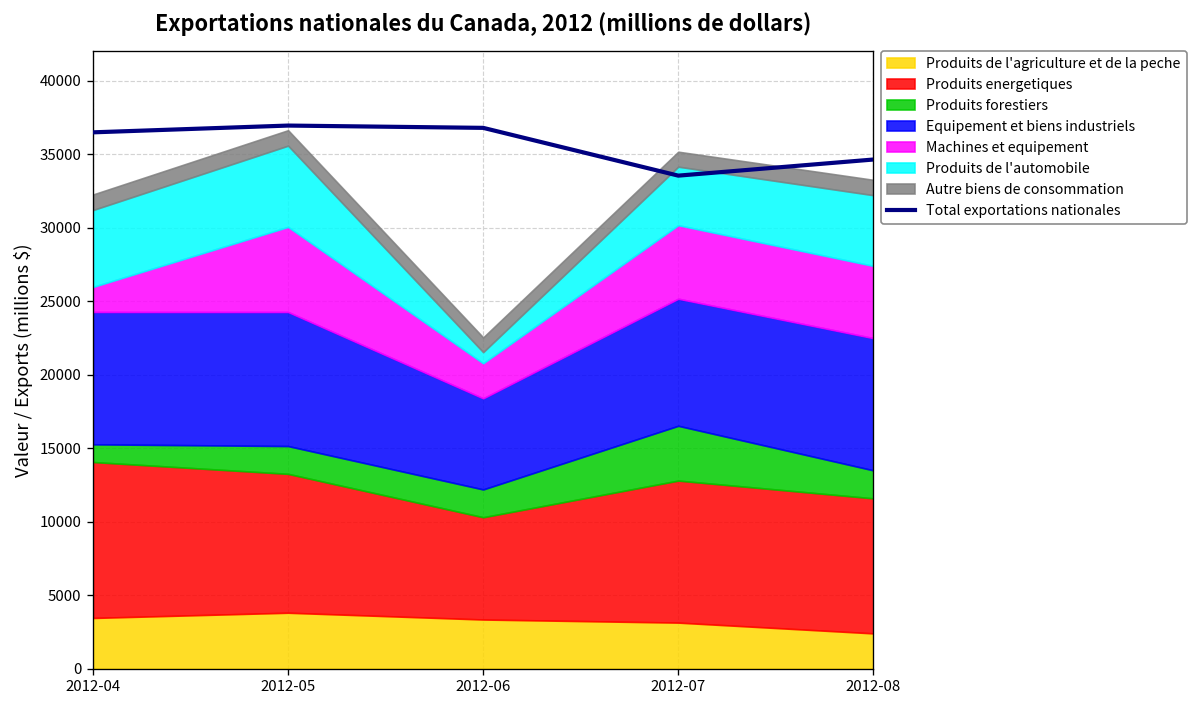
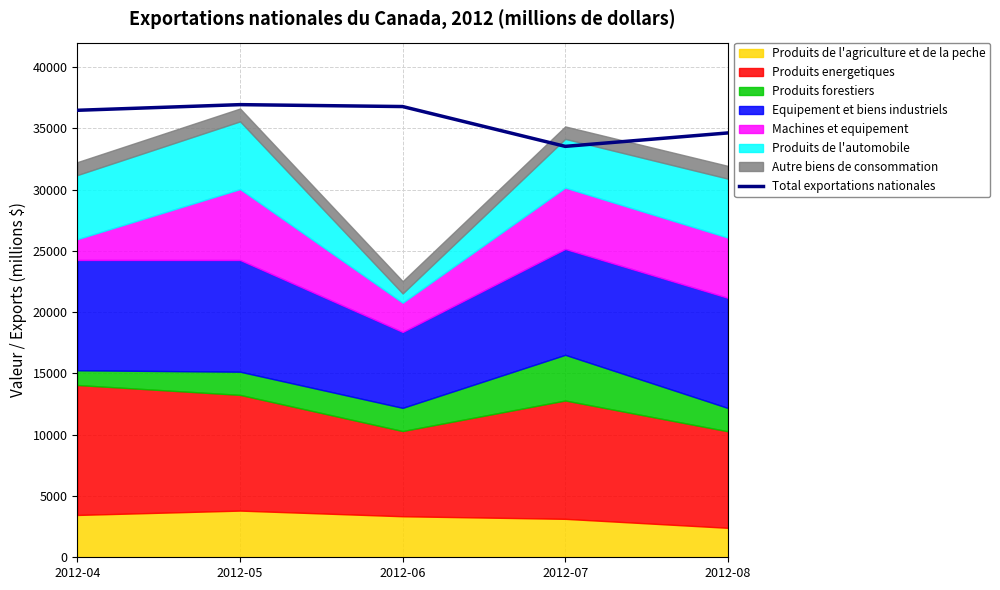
Produits energetiques, 2012-08: 9200 -> 7900
